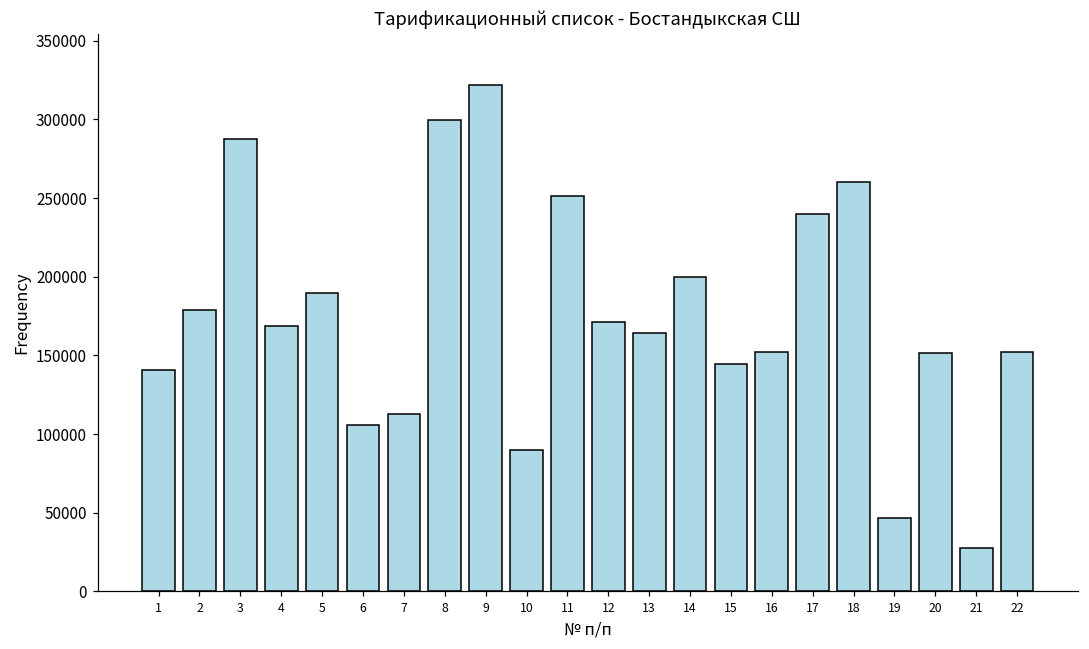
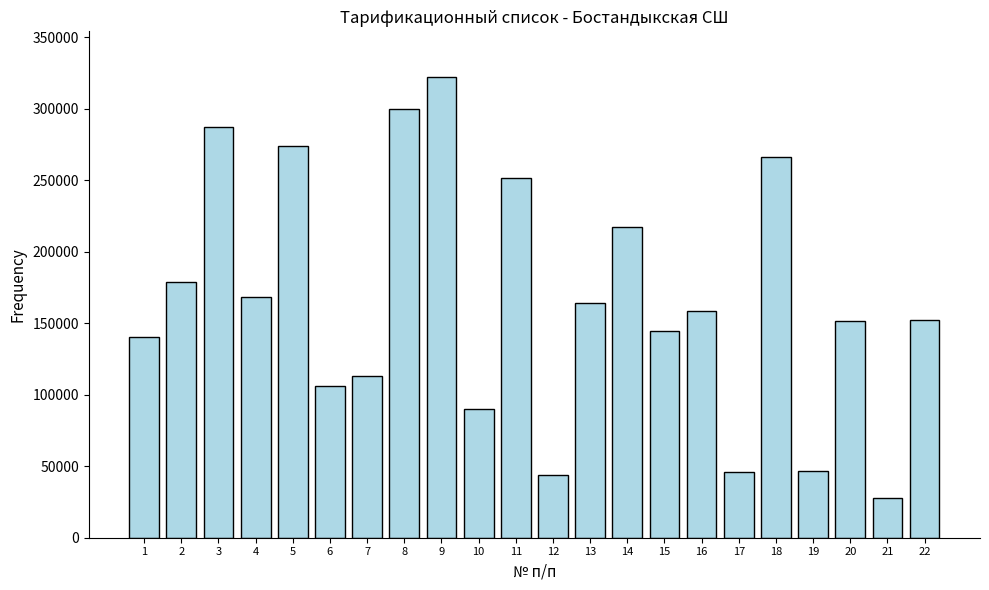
5: 190000 -> 274000
12: 171000 -> 44000
14: 200000 -> 217000
16: 152000 -> 158000
17: 240000 -> 46000
18: 260000 -> 266000
